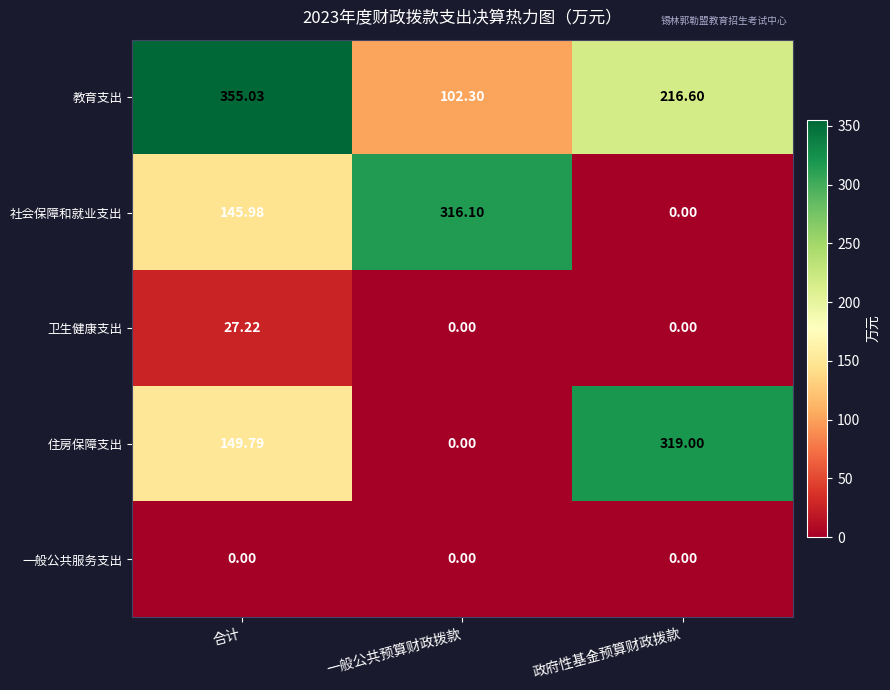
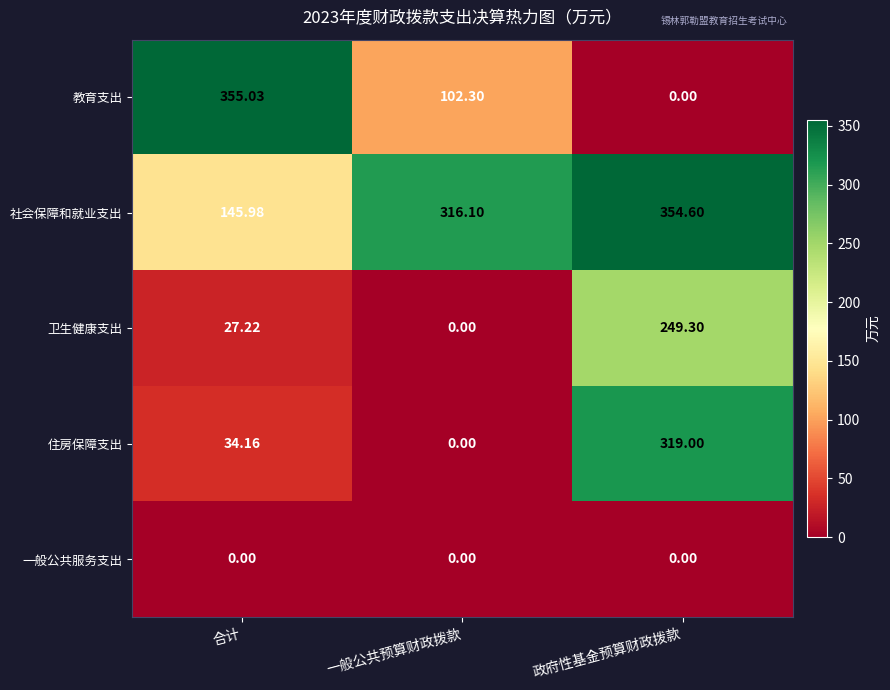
教育支出, 政府性基金预算财政拨款: 216.60 -> 0.00
社会保障和就业支出, 政府性基金预算财政拨款: 0.00 -> 354.60
卫生健康支出, 政府性基金预算财政拨款: 0.00 -> 249.30
住房保障支出, 合计: 149.79 -> 34.16
